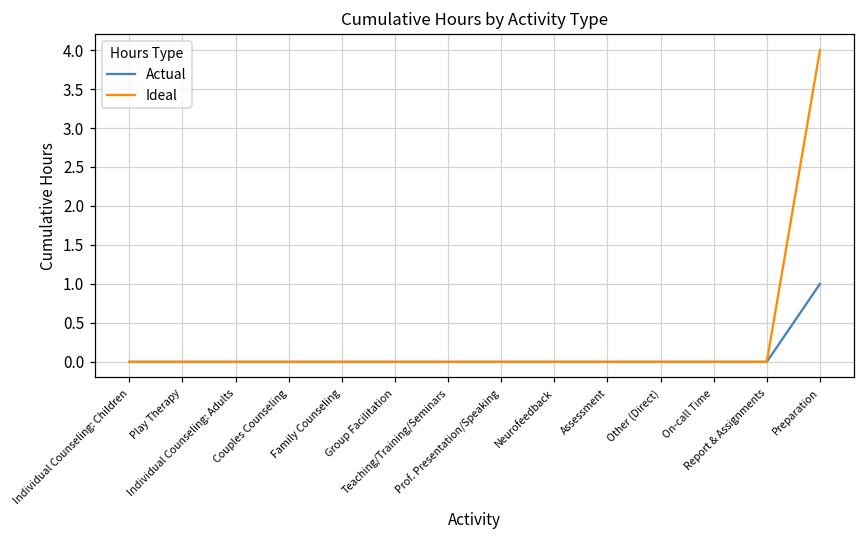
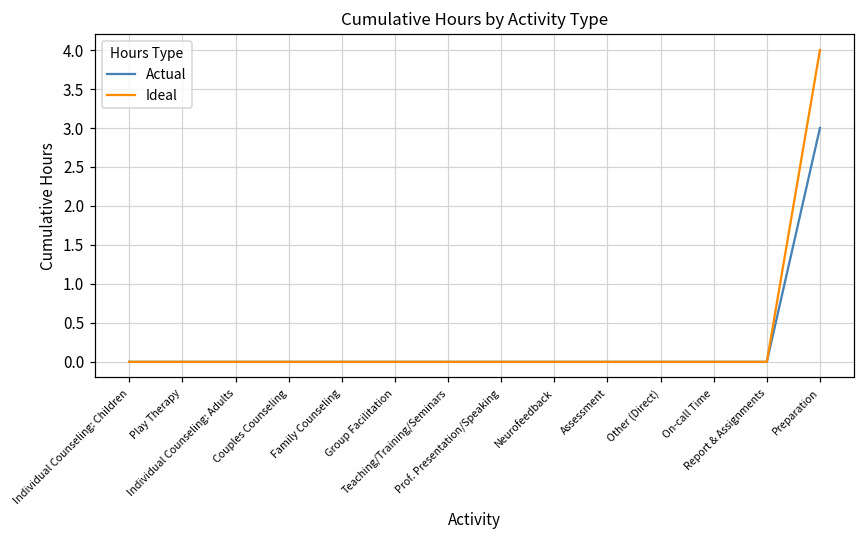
Actual, Preparation: 1 -> 3
